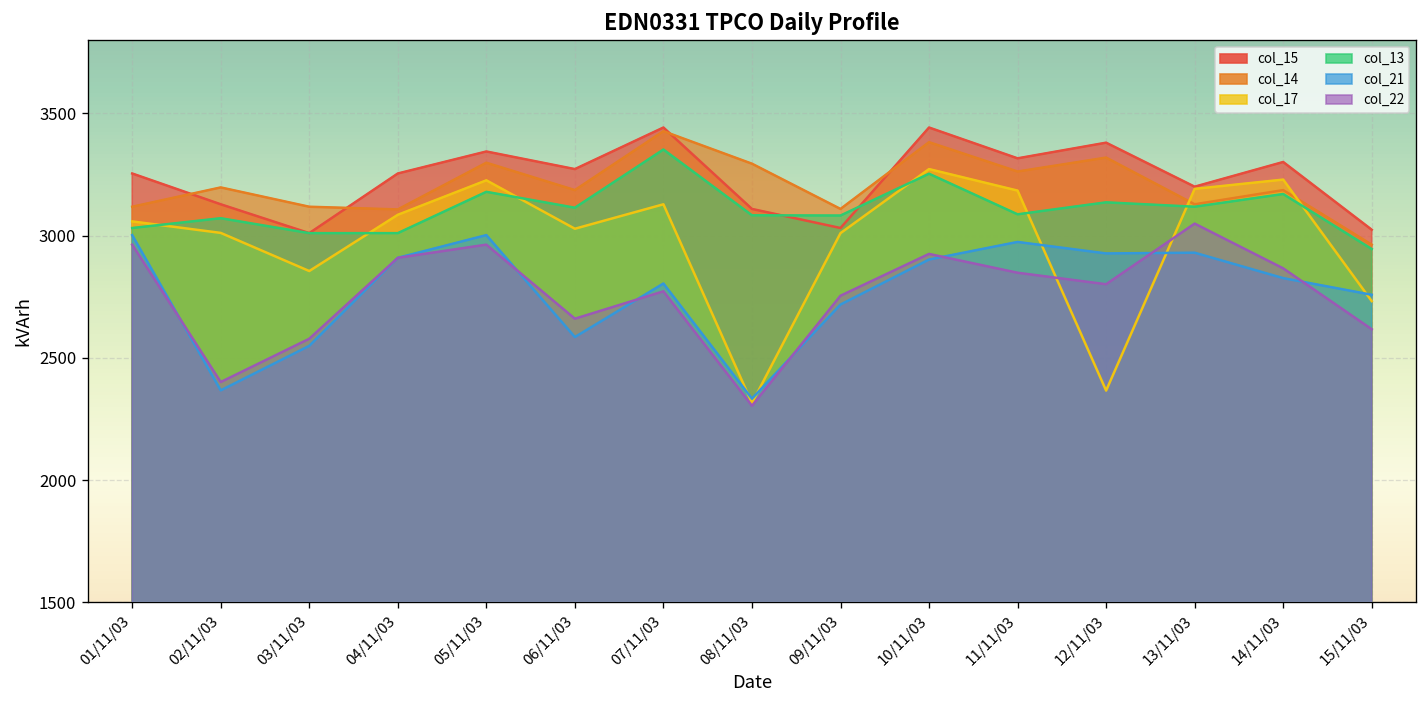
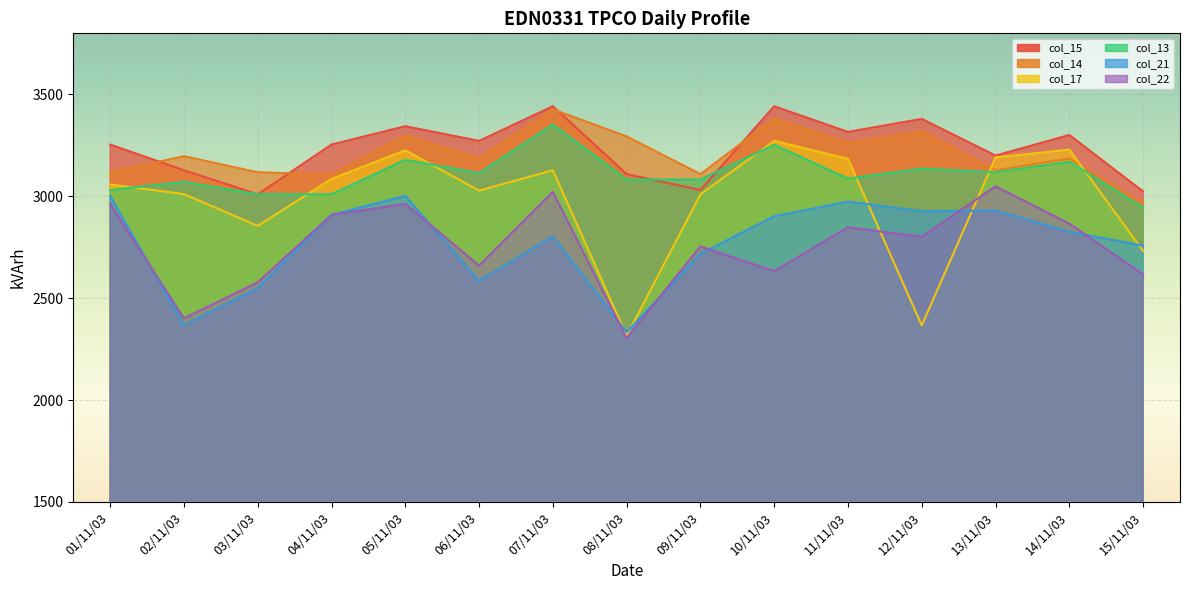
col_22, 07/11/03: 2770 -> 3020
col_22, 10/11/03: 2930 -> 2630
